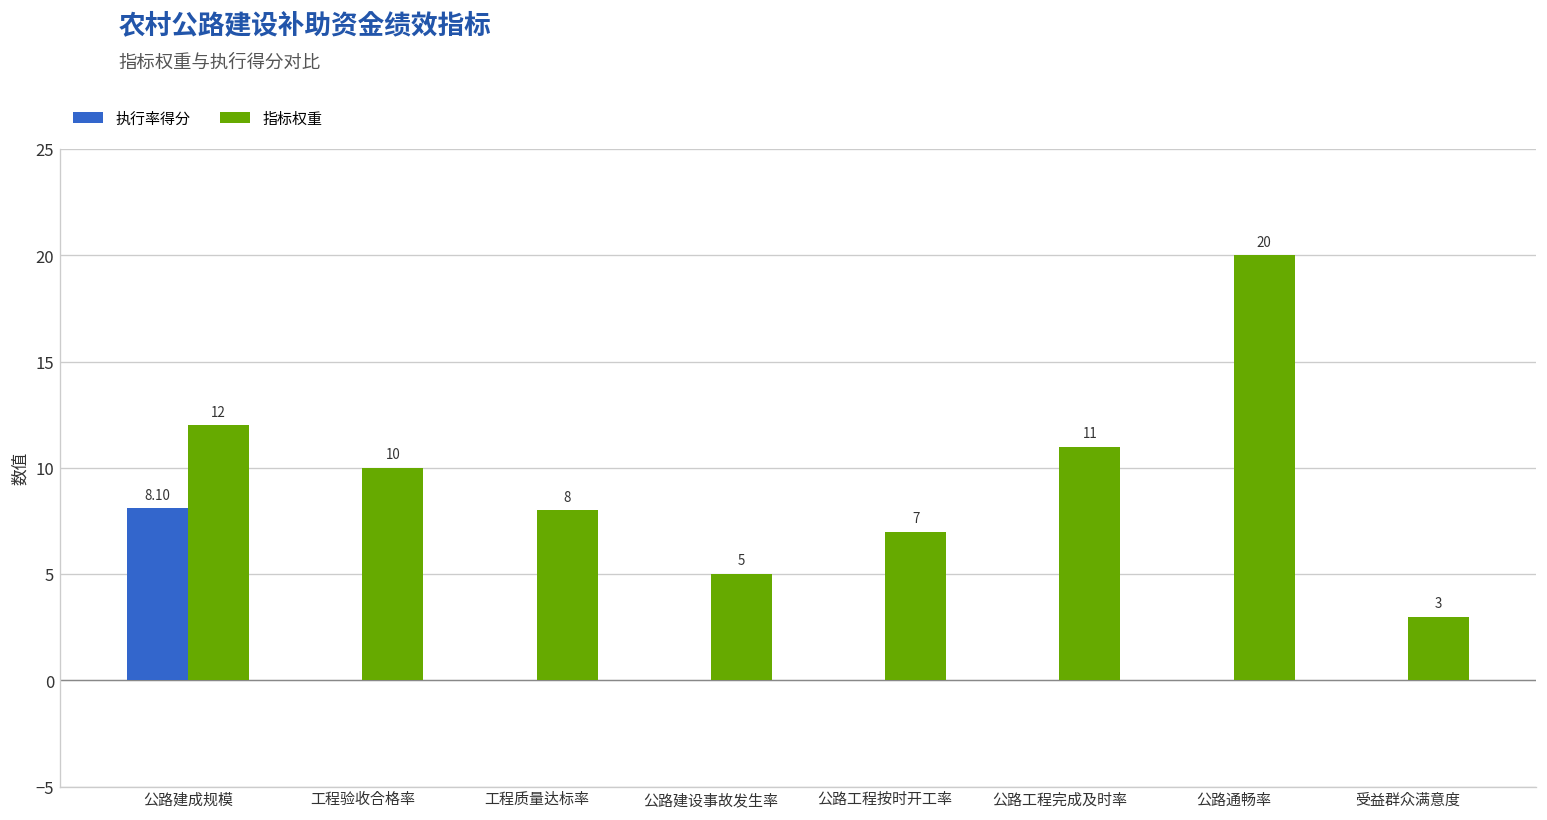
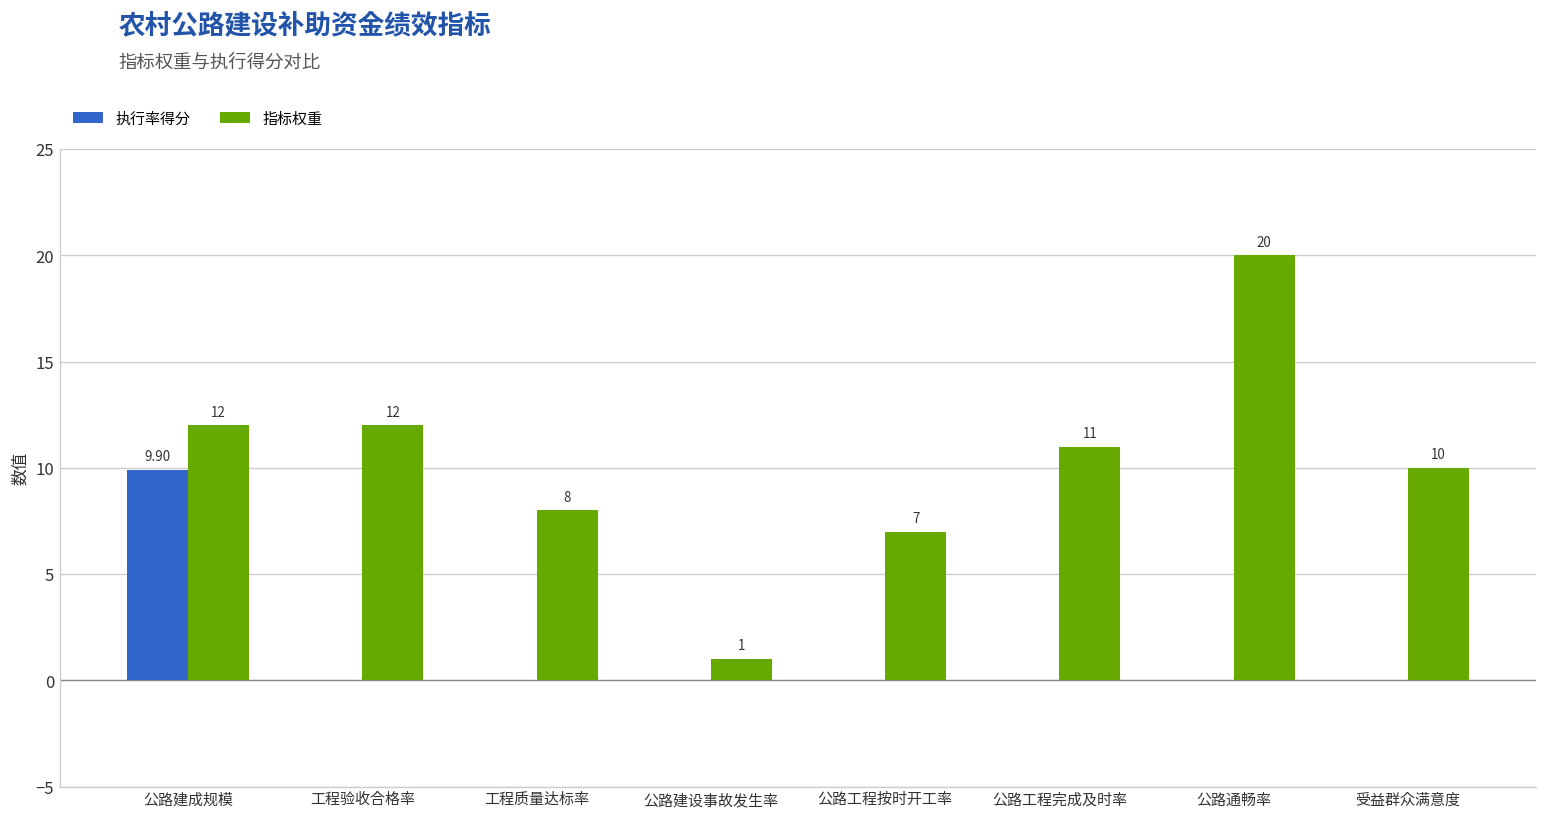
执行率得分, 公路建成规模: 8.10 -> 9.90
指标权重, 工程验收合格率: 10 -> 12
指标权重, 公路建设事故发生率: 5 -> 1
指标权重, 受益群众满意度: 3 -> 10
